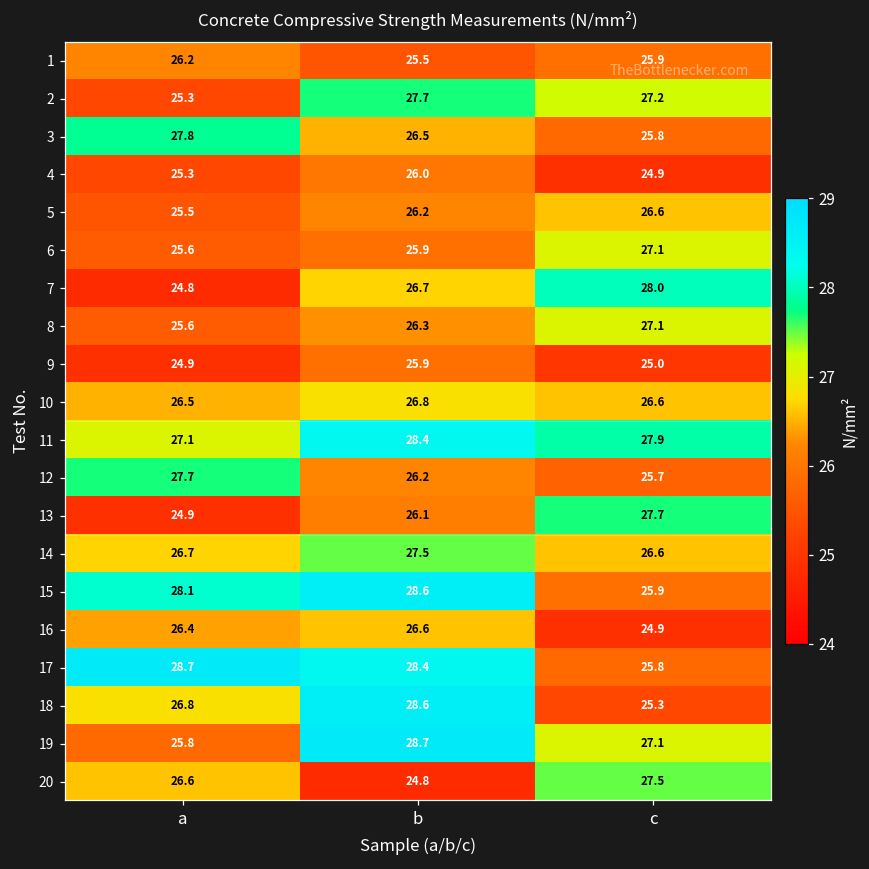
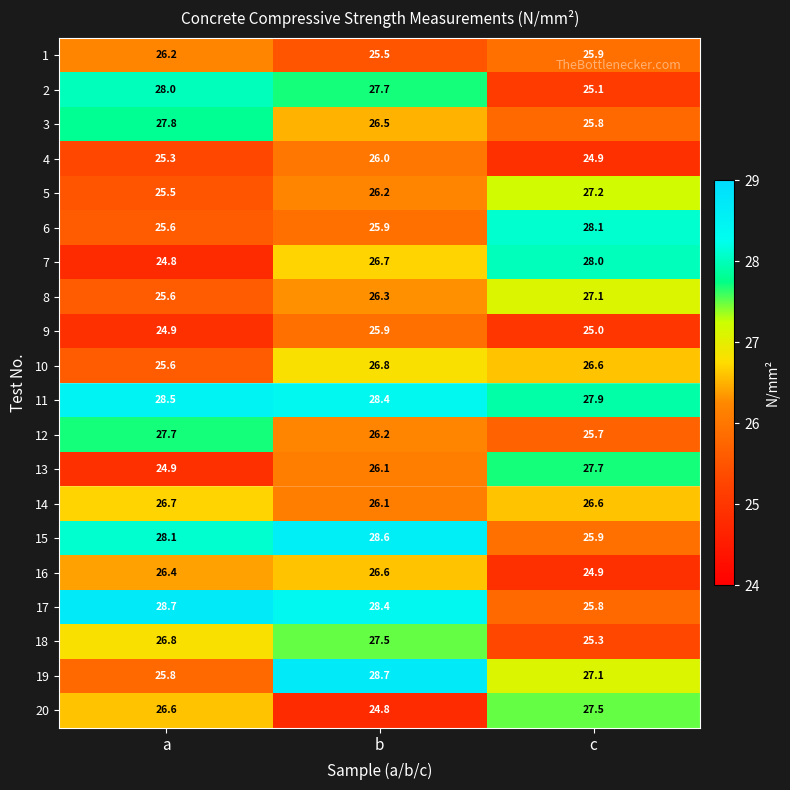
2, a: 25.3 -> 28.0
2, c: 27.2 -> 25.1
5, c: 26.6 -> 27.2
6, c: 27.1 -> 28.1
10, a: 26.5 -> 25.6
11, a: 27.1 -> 28.5
14, b: 27.5 -> 26.1
18, b: 28.6 -> 27.5
